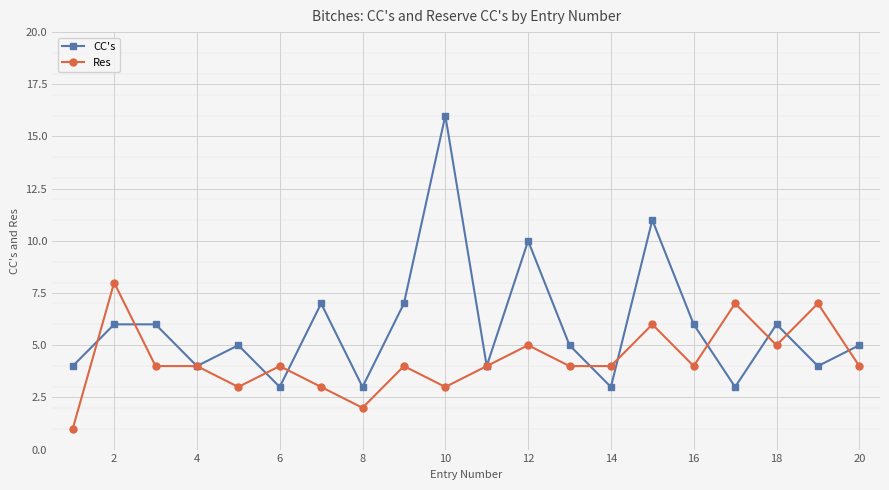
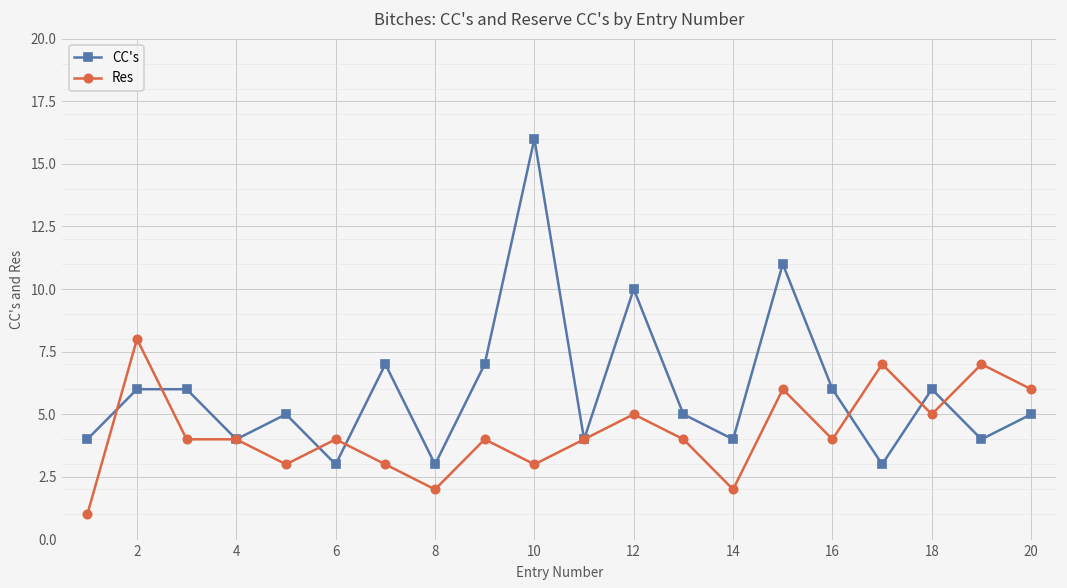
CC's, 14: 3 -> 4
Res, 14: 4 -> 2
Res, 20: 4 -> 6
